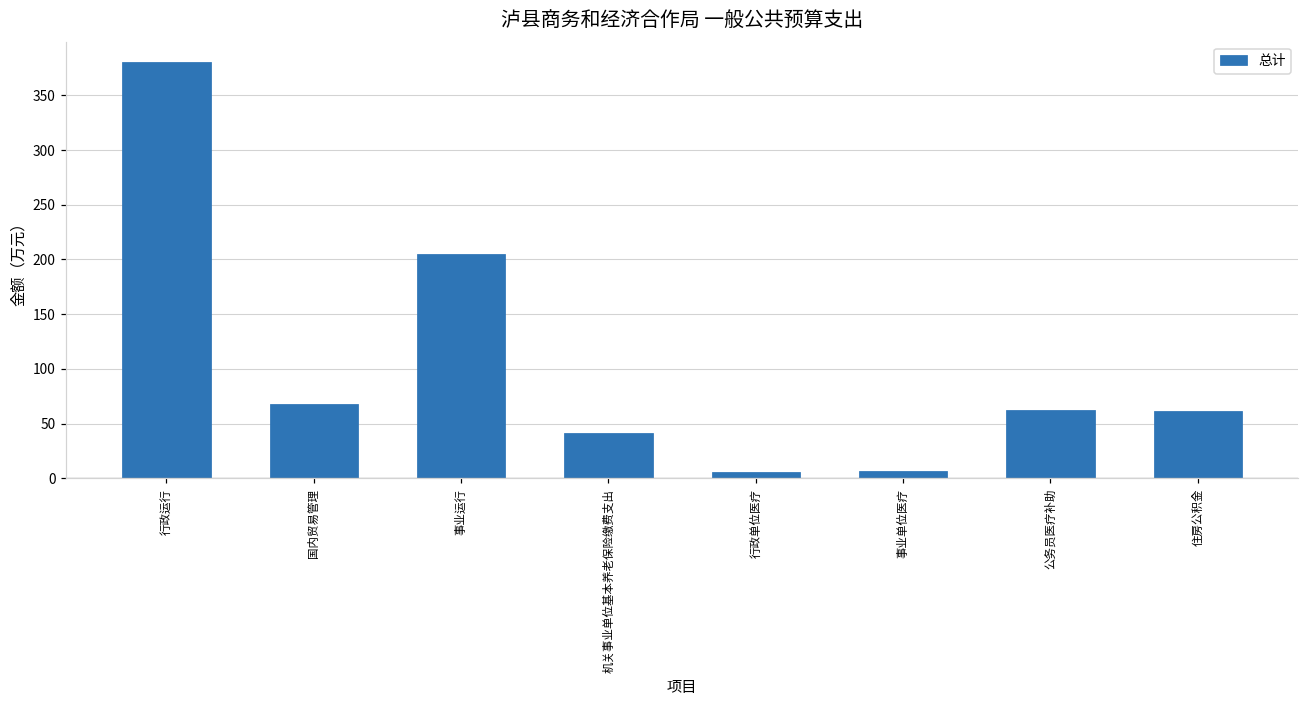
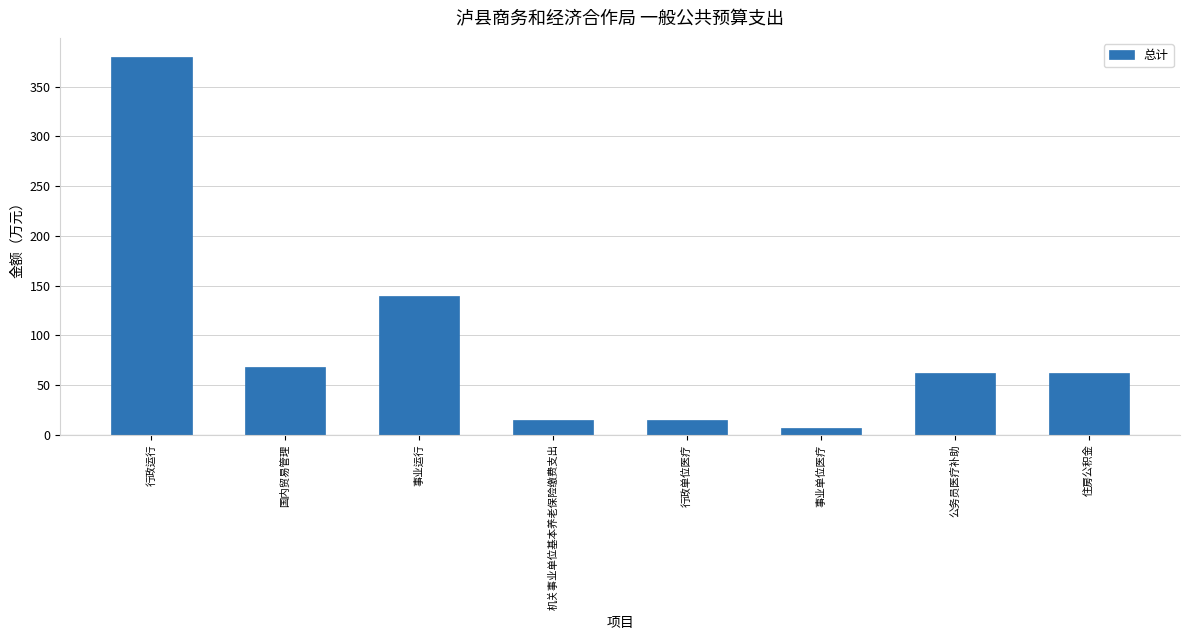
事业运行: 200 -> 140
机关事业单位基本养老保险缴费支出: 40 -> 10
行政单位医疗: 5 -> 14
